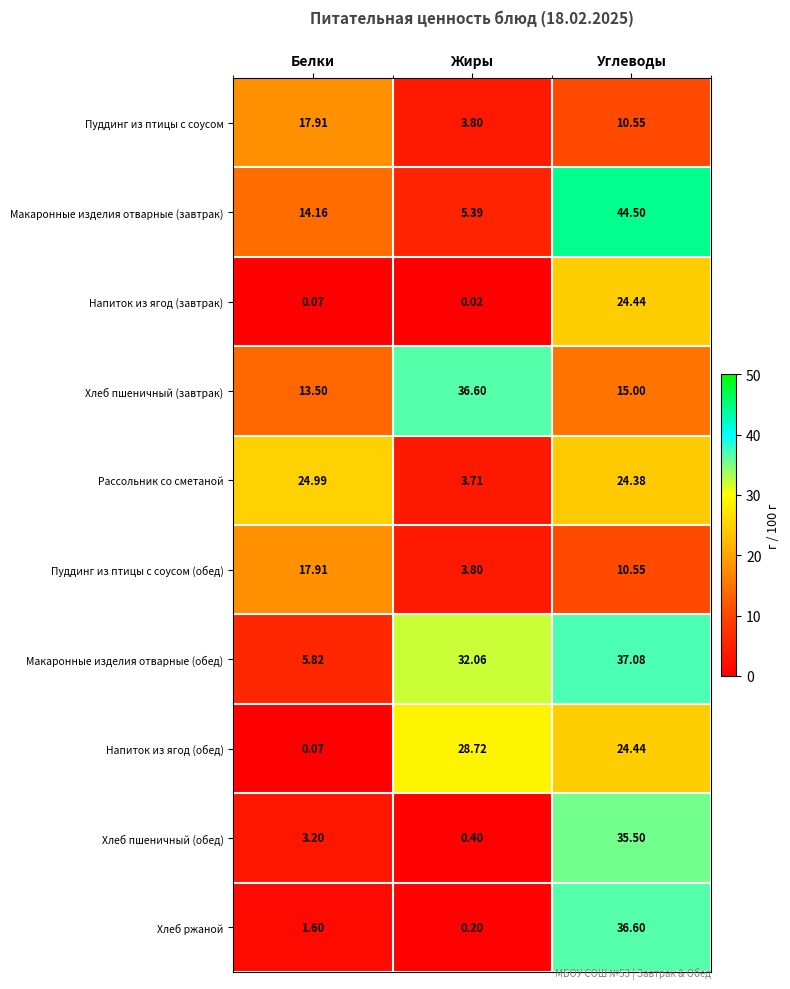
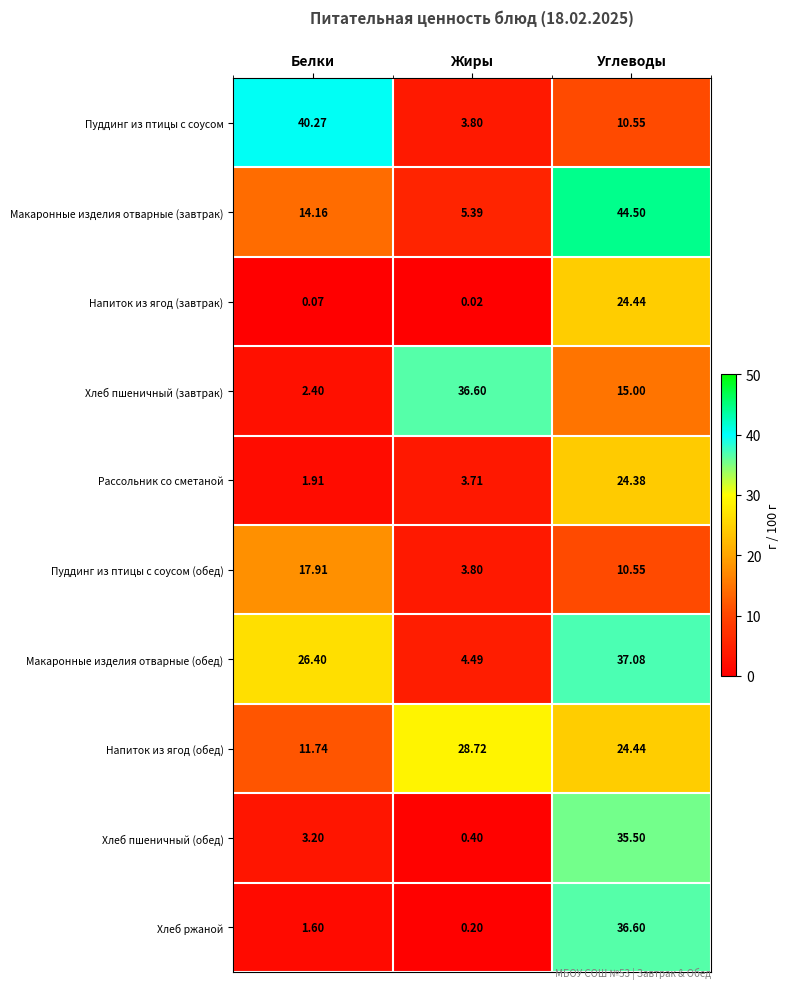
Пуддинг из птицы с соусом, Белки: 17.91 -> 40.27
Хлеб пшеничный (завтрак), Белки: 13.50 -> 2.40
Рассольник со сметаной, Белки: 24.99 -> 1.91
Макаронные изделия отварные (обед), Белки: 5.82 -> 26.40
Макаронные изделия отварные (обед), Жиры: 32.06 -> 4.49
Напиток из ягод (обед), Белки: 0.07 -> 11.74
